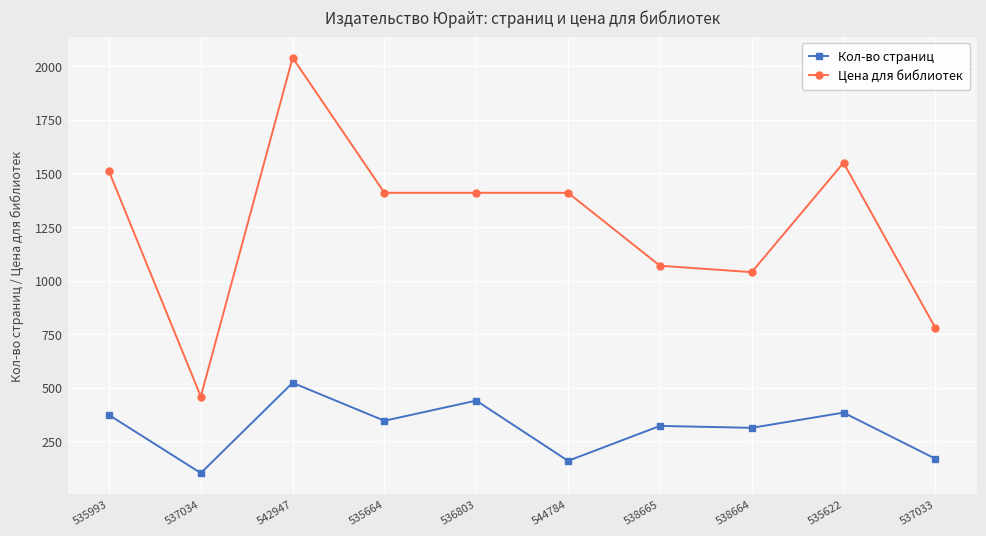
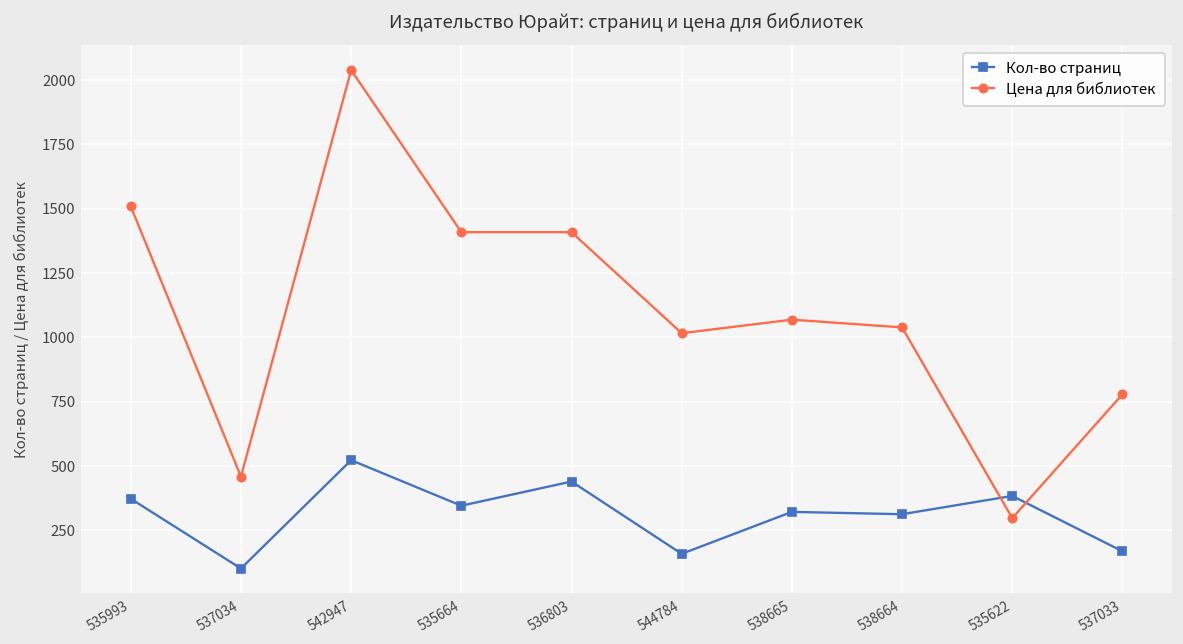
Цена для библиотек, 544784: 1410 -> 1020
Цена для библиотек, 535622: 1550 -> 300
